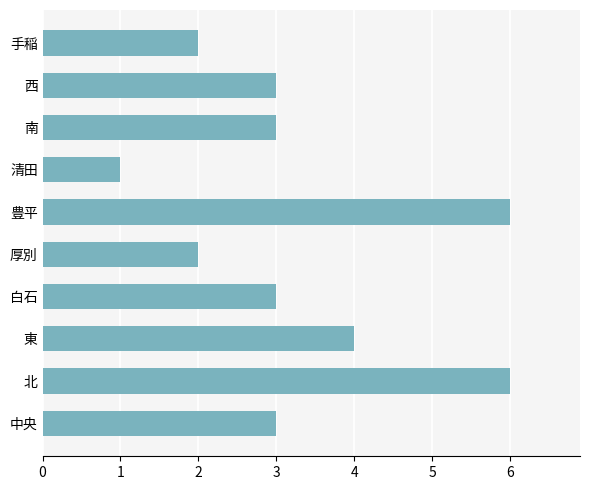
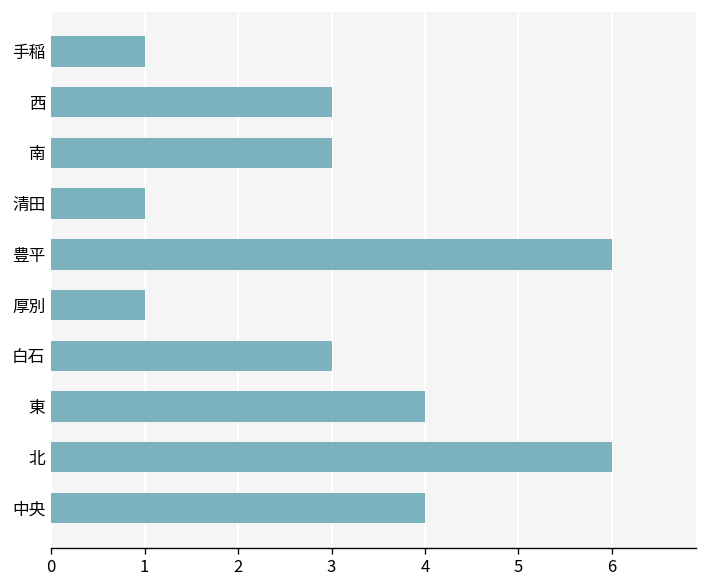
手稲: 2 -> 1
厚別: 2 -> 1
中央: 3 -> 4
